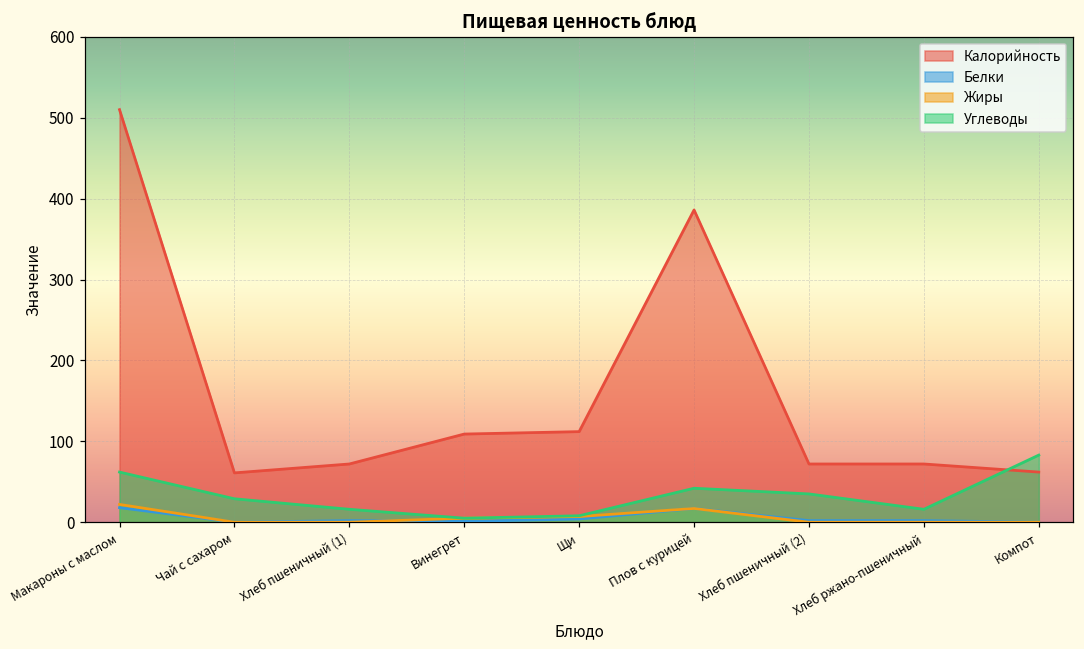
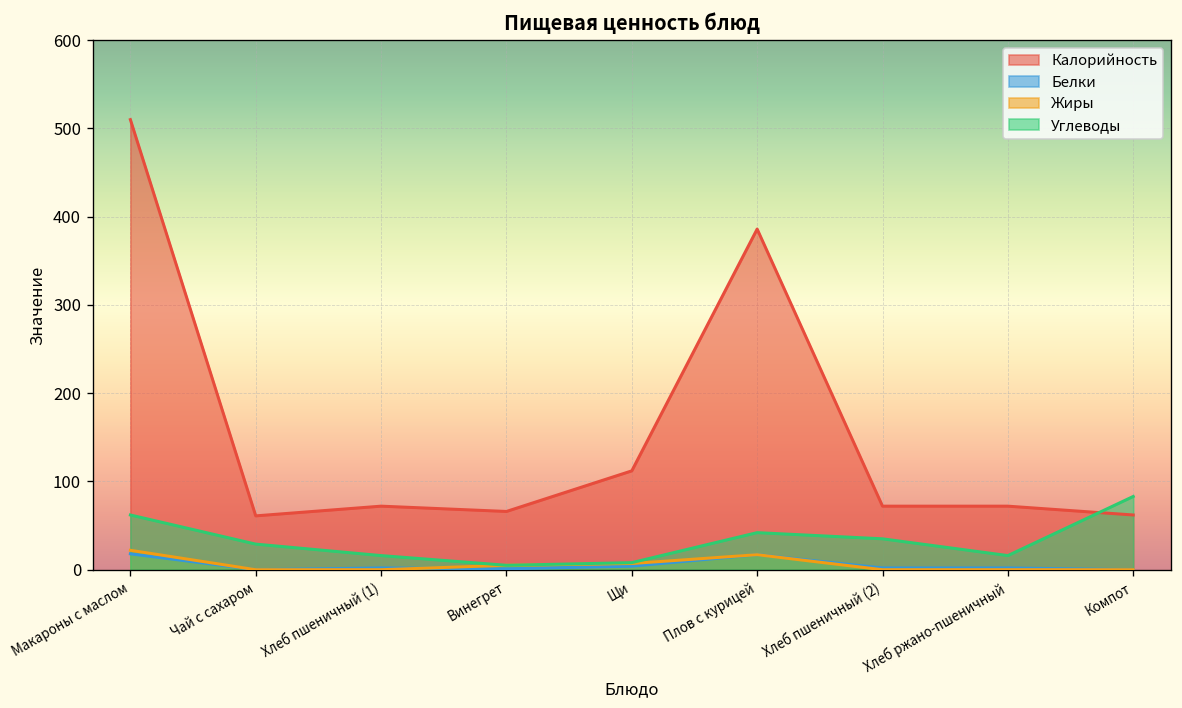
Калорийность, Винегрет: 110 -> 70
